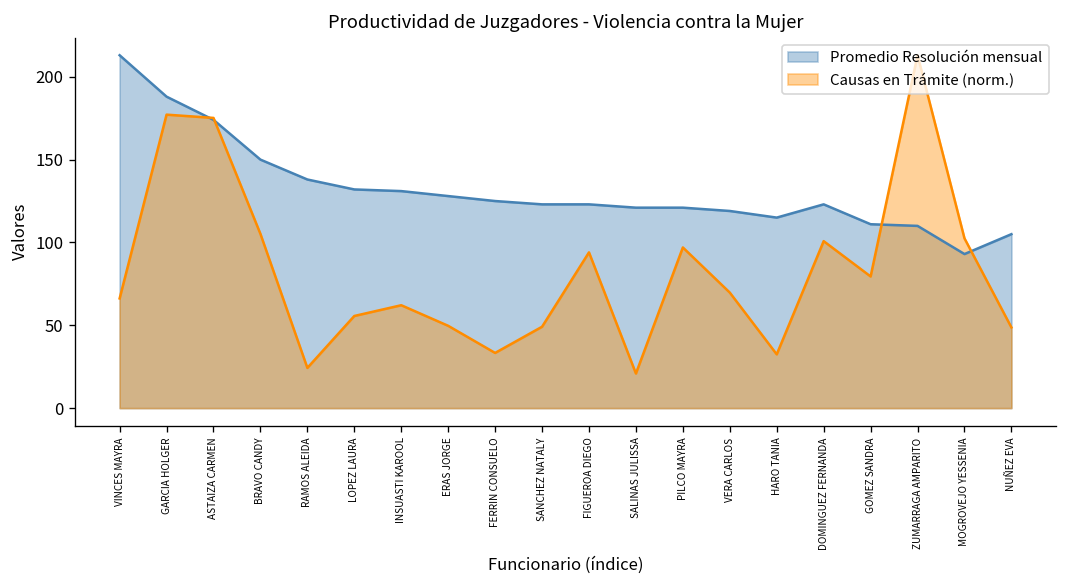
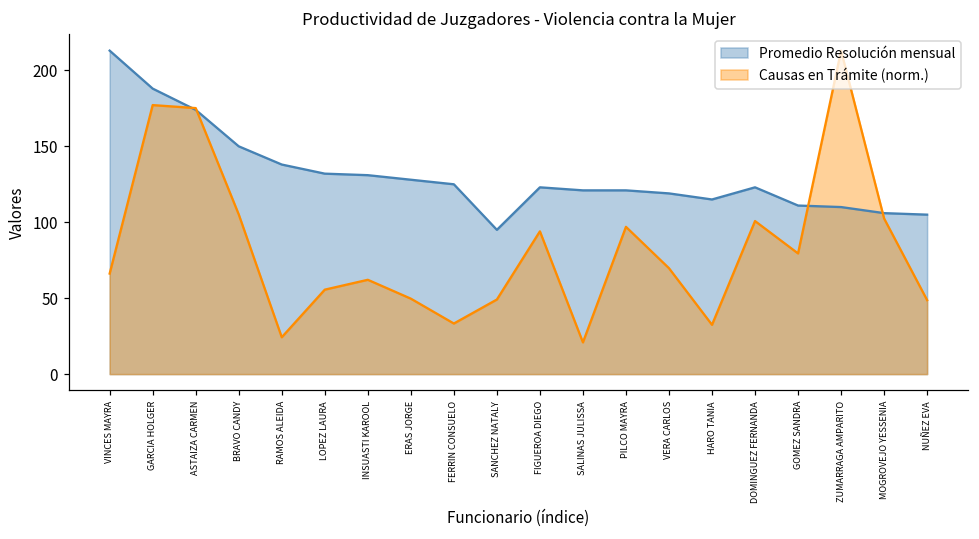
Promedio Resolución mensual, SANCHEZ NATALY: 123 -> 95
Promedio Resolución mensual, MOGROVEJO YESSENIA: 93 -> 106
